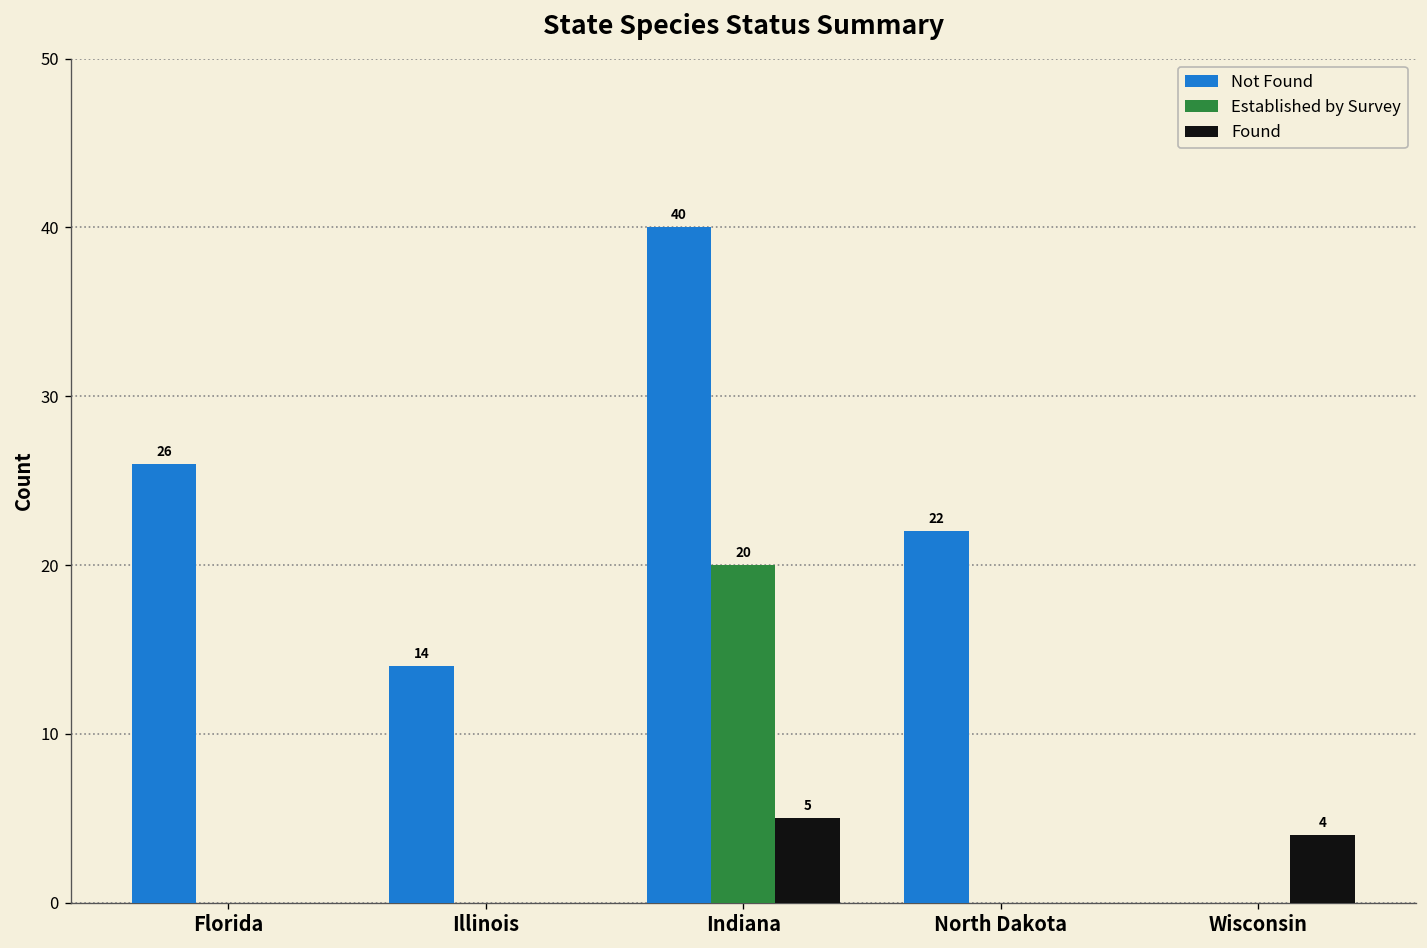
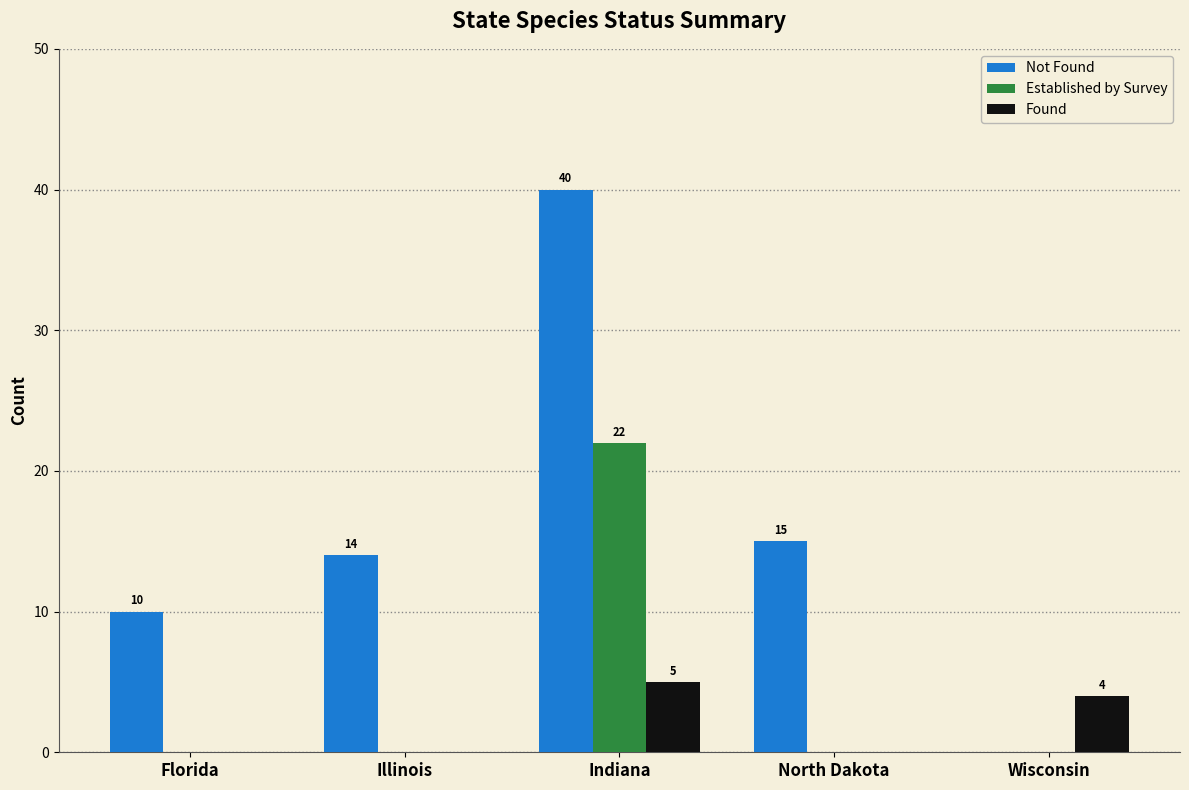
Not Found, Florida: 26 -> 10
Established by Survey, Indiana: 20 -> 22
Not Found, North Dakota: 22 -> 15
